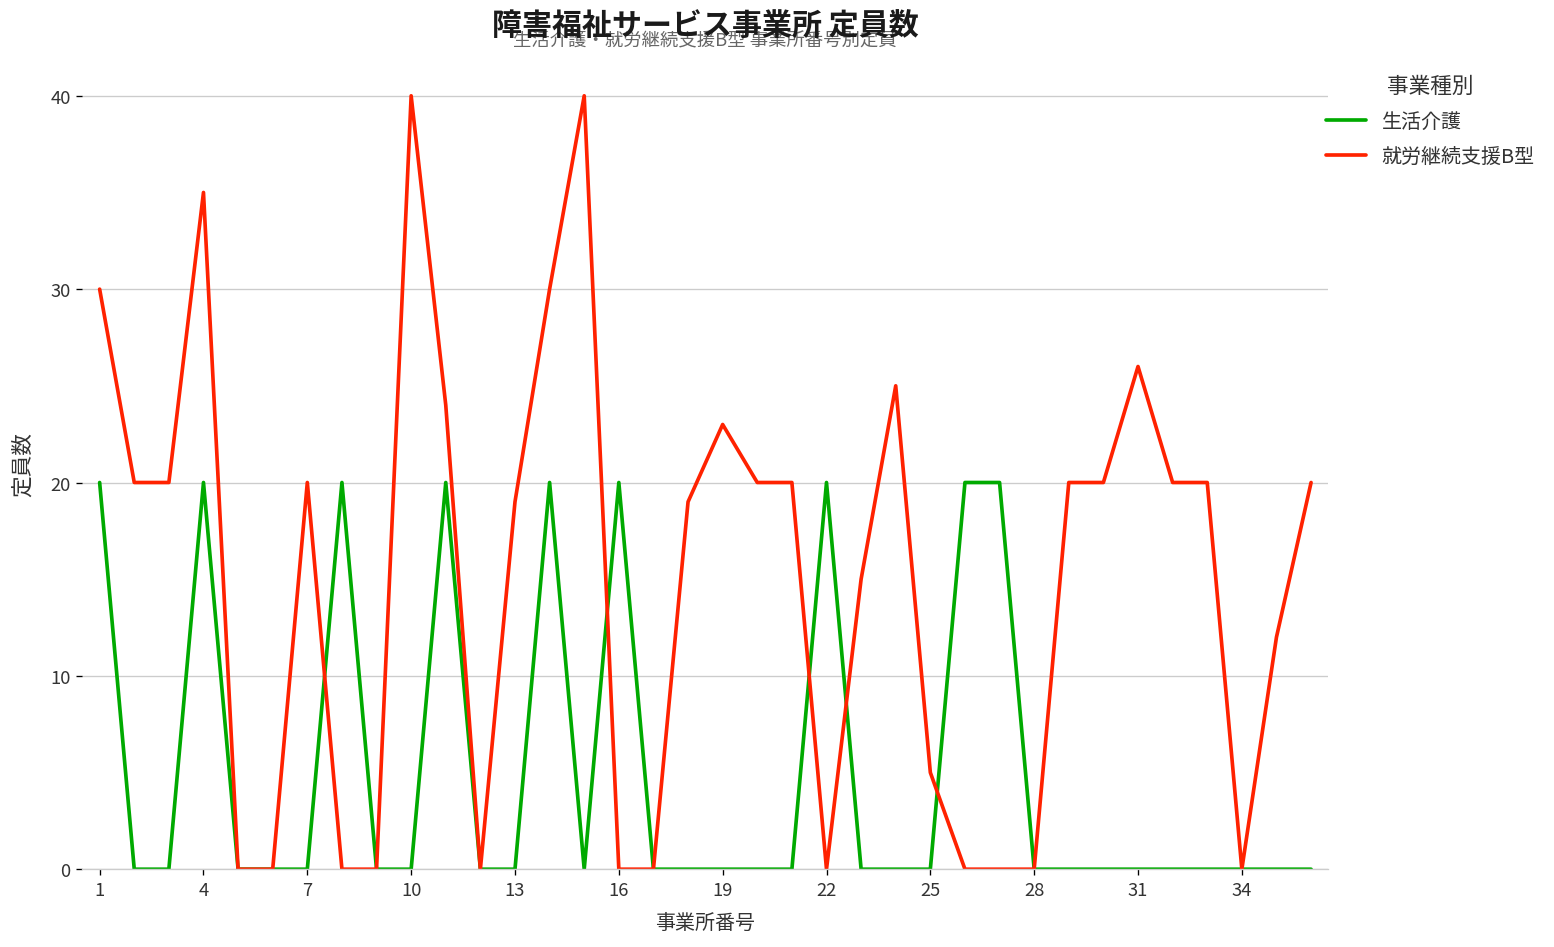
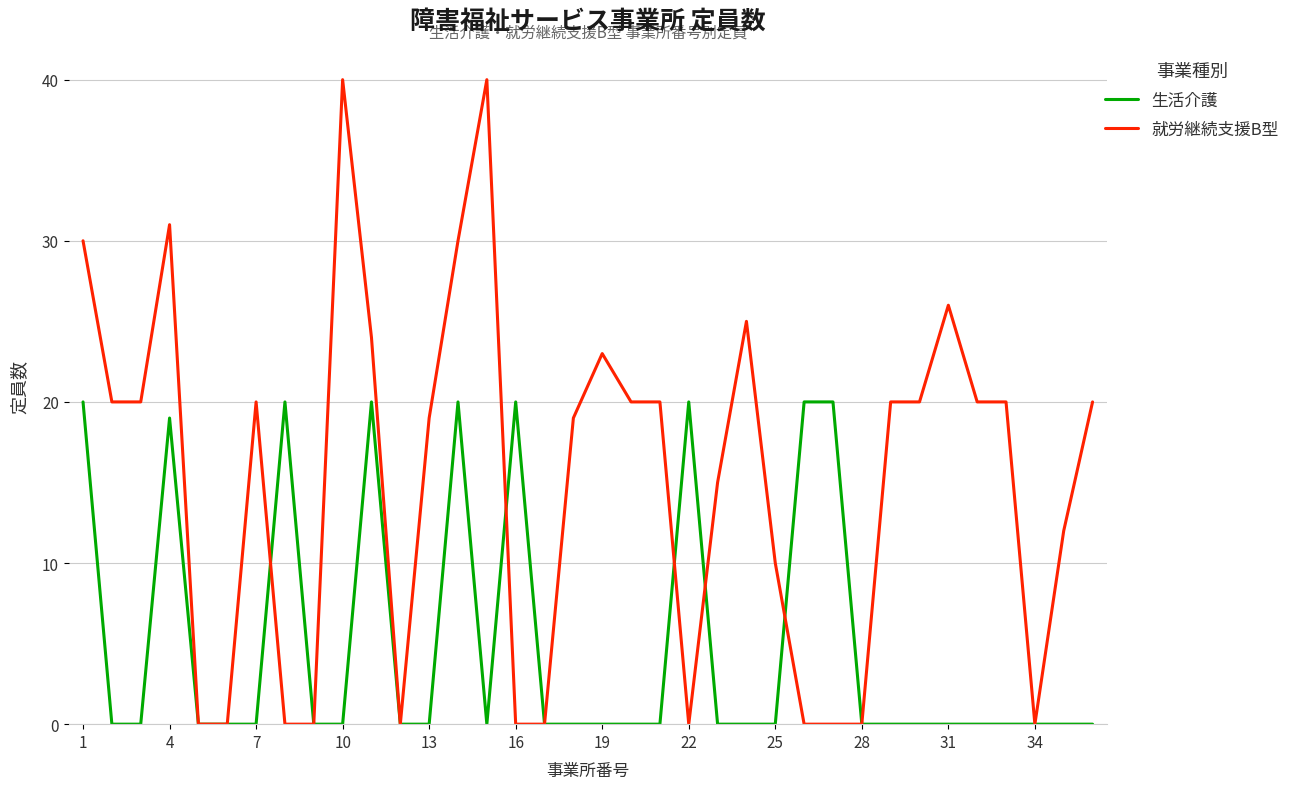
生活介護, 4: 20 -> 19
就労継続支援B型, 4: 35 -> 31
就労継続支援B型, 25: 5 -> 10
